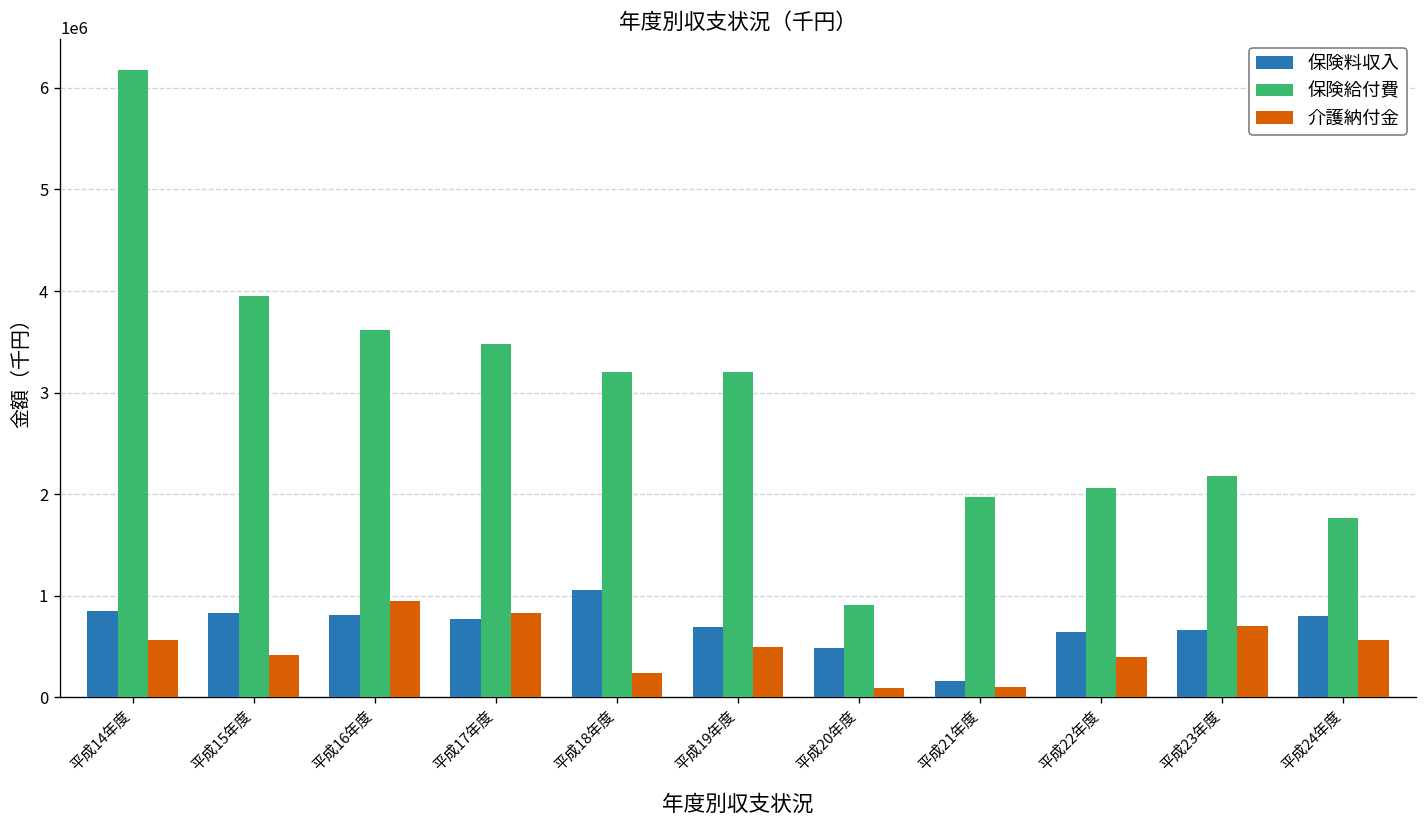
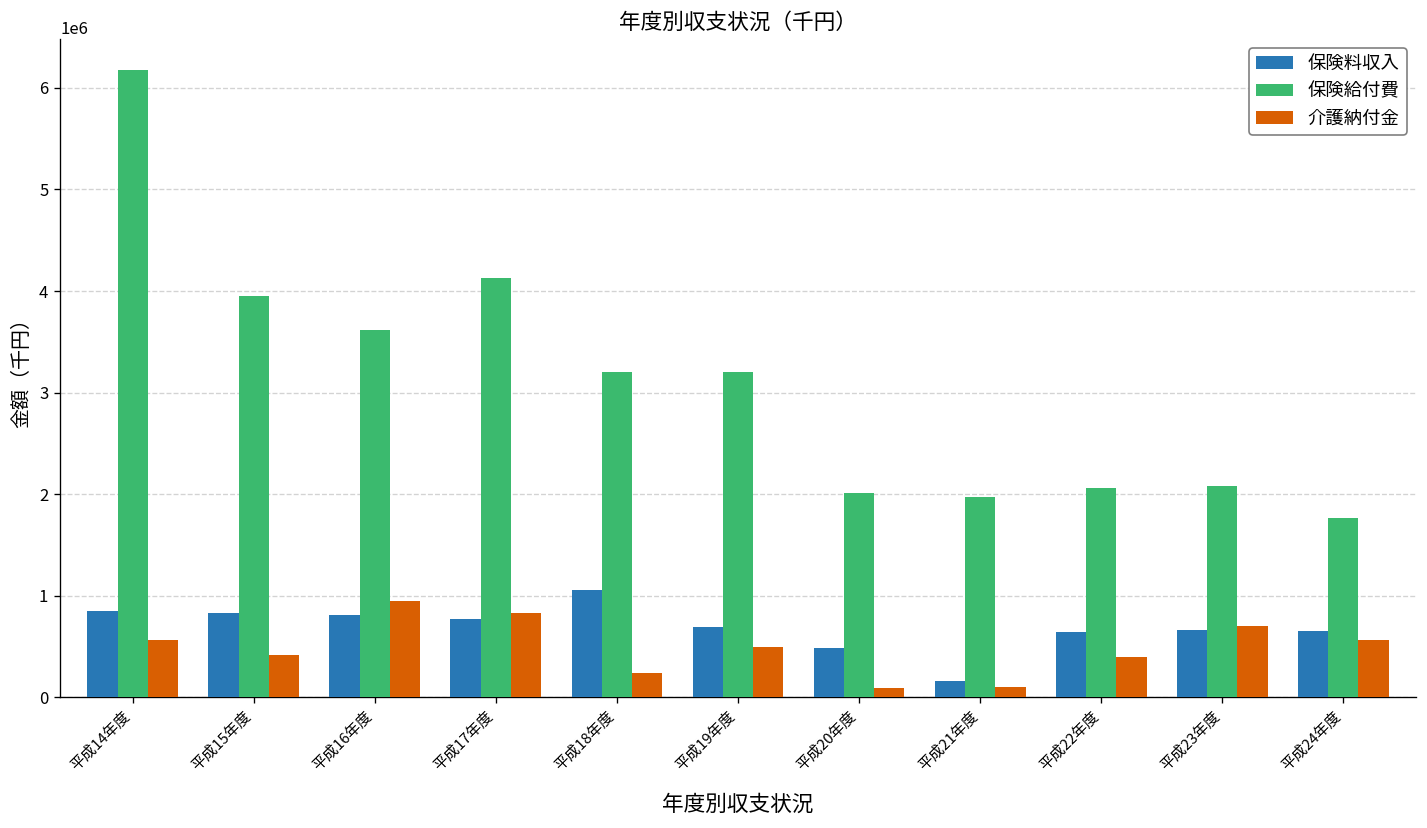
保険給付費, 平成17年度: 3500000 -> 4100000
保険給付費, 平成20年度: 900000 -> 2000000
保険給付費, 平成23年度: 2200000 -> 2100000
保険料収入, 平成24年度: 800000 -> 700000
